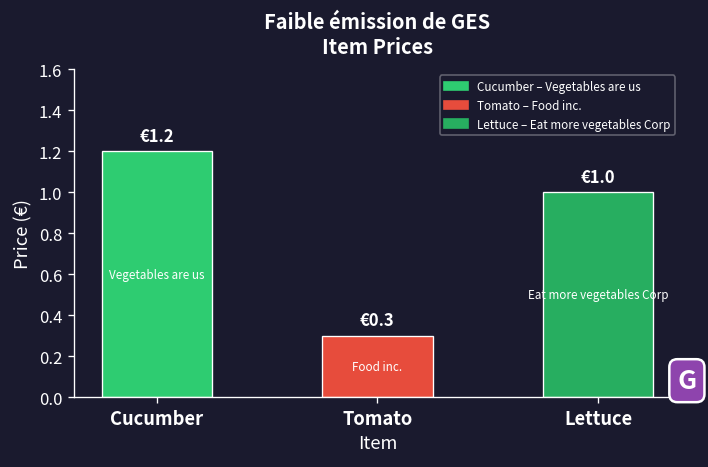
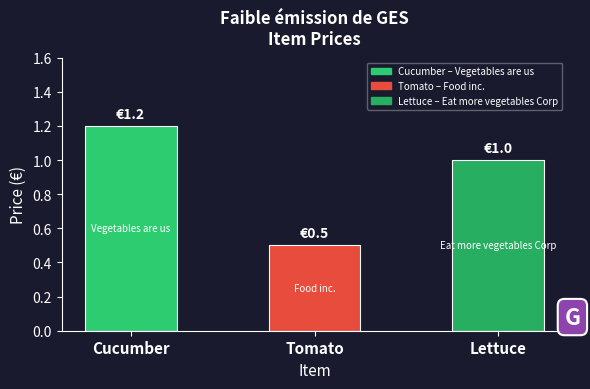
Tomato: €0.3 -> €0.5
